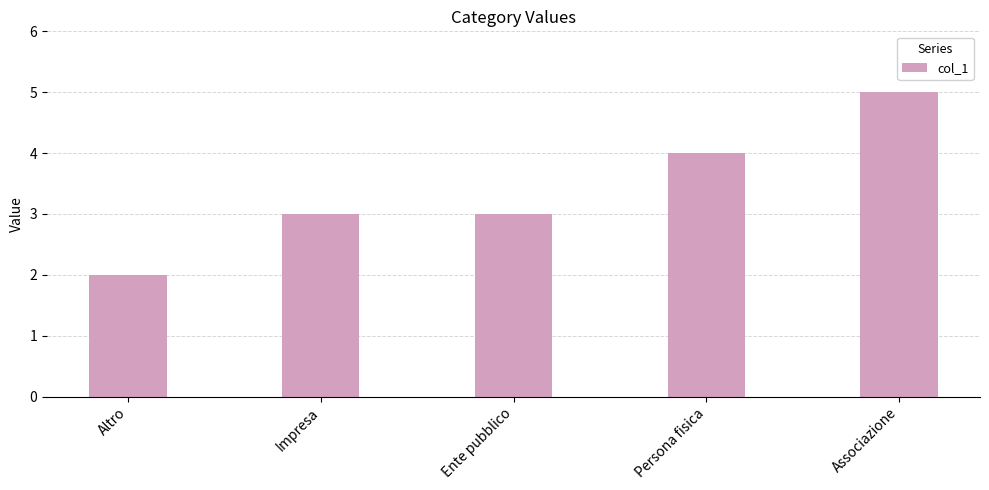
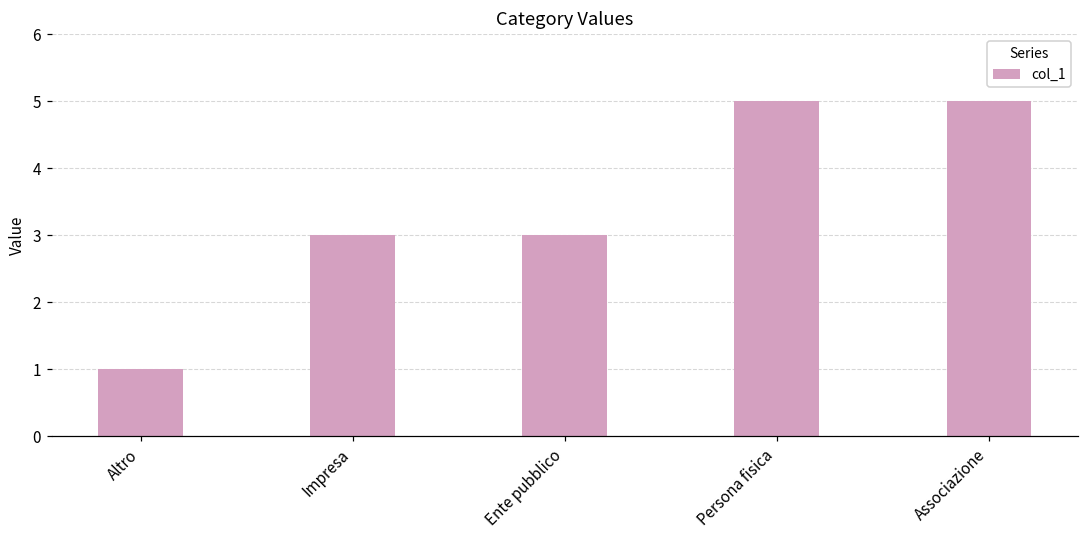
Altro: 2 -> 1
Persona fisica: 4 -> 5
